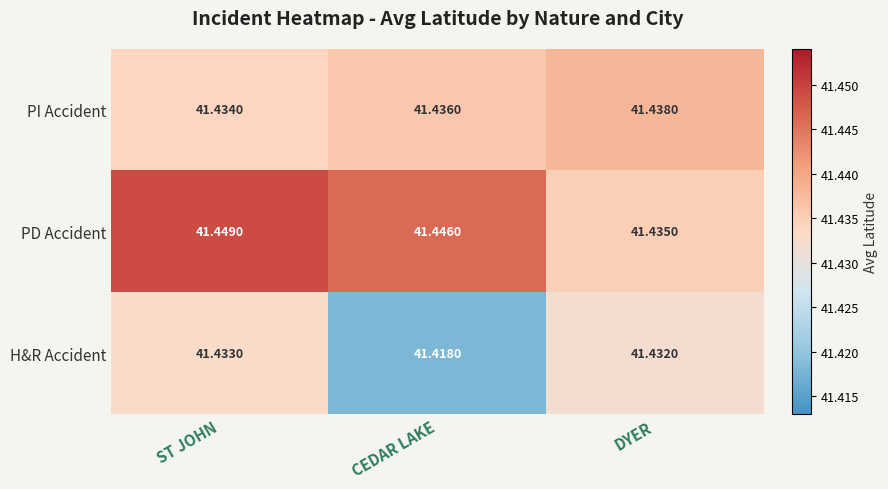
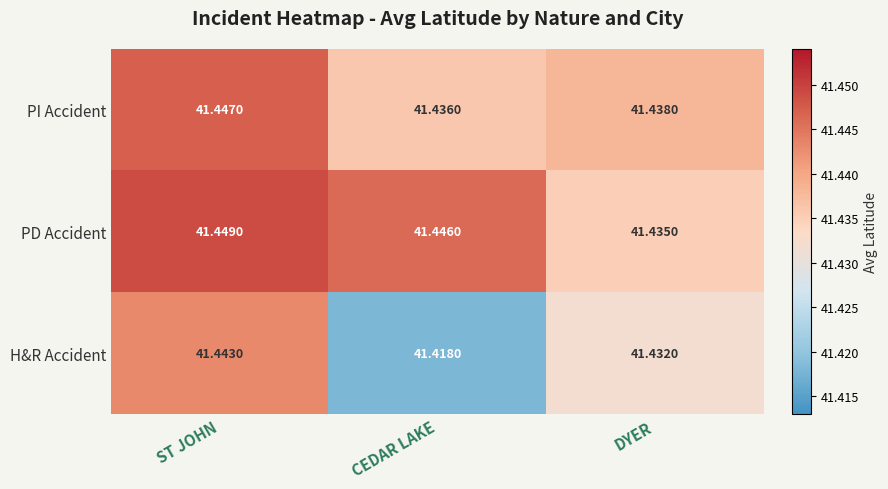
PI Accident, ST JOHN: 41.4340 -> 41.4470
H&R Accident, ST JOHN: 41.4330 -> 41.4430
